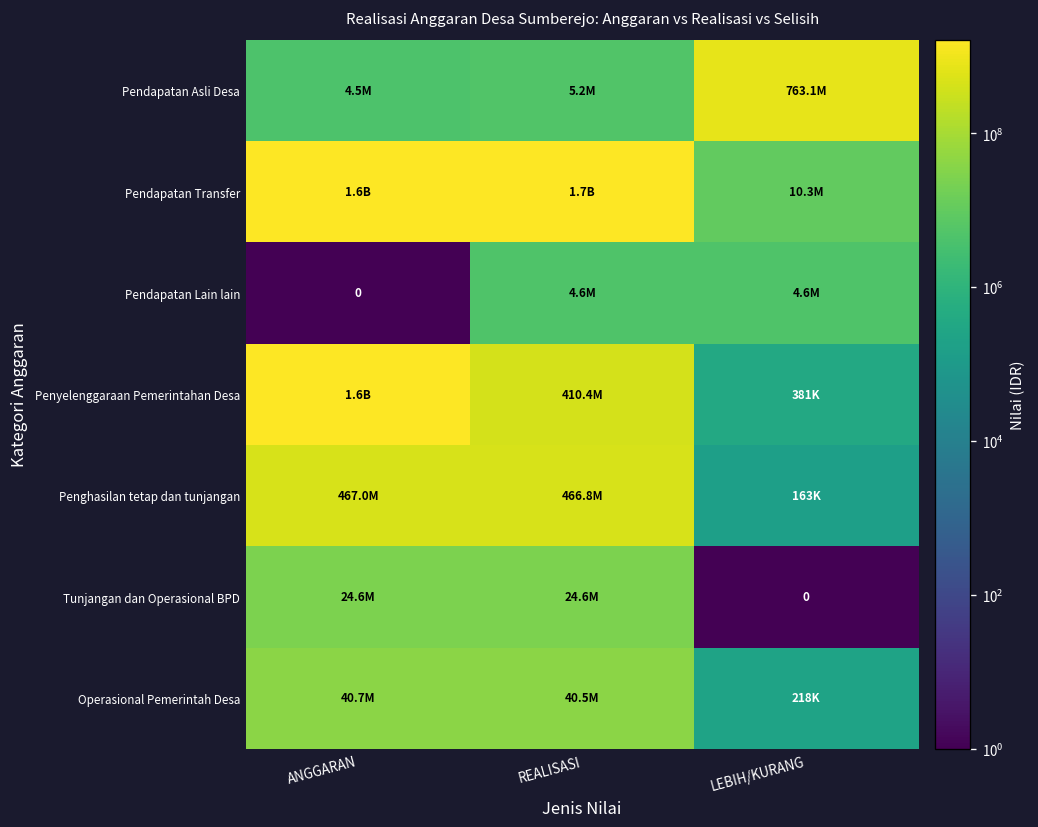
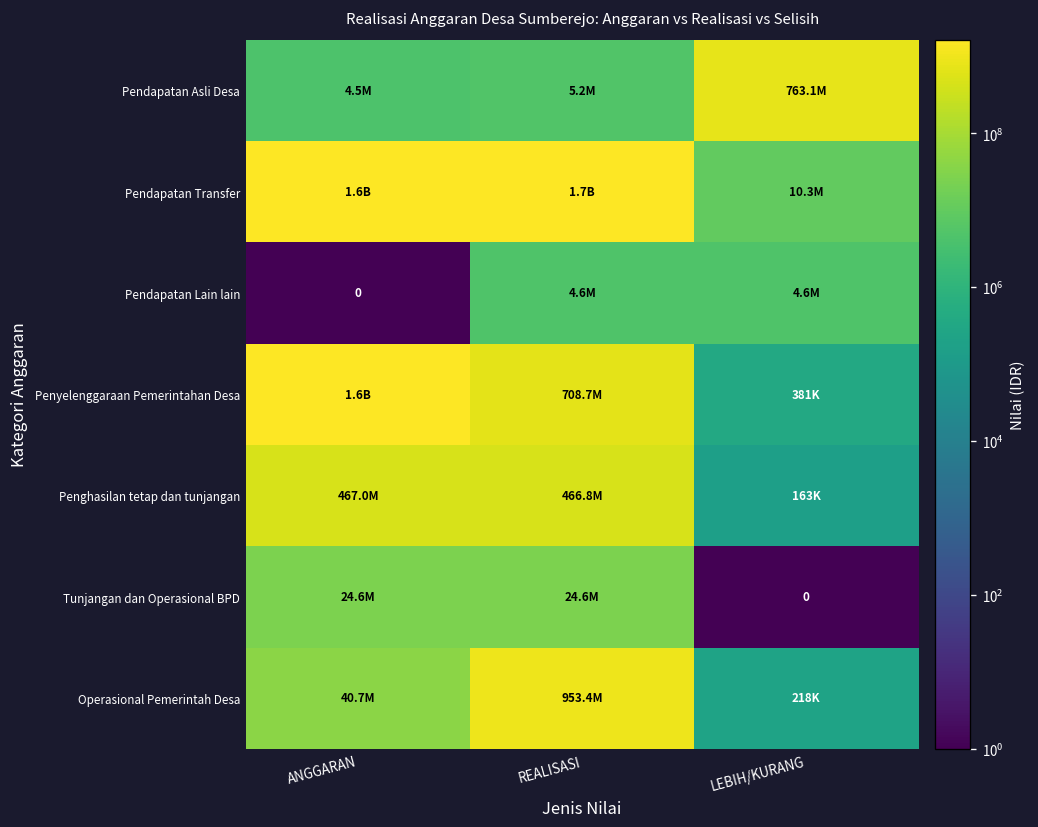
Penyelenggaraan Pemerintahan Desa, REALISASI: 410.4M -> 708.7M
Operasional Pemerintah Desa, REALISASI: 40.5M -> 953.4M
